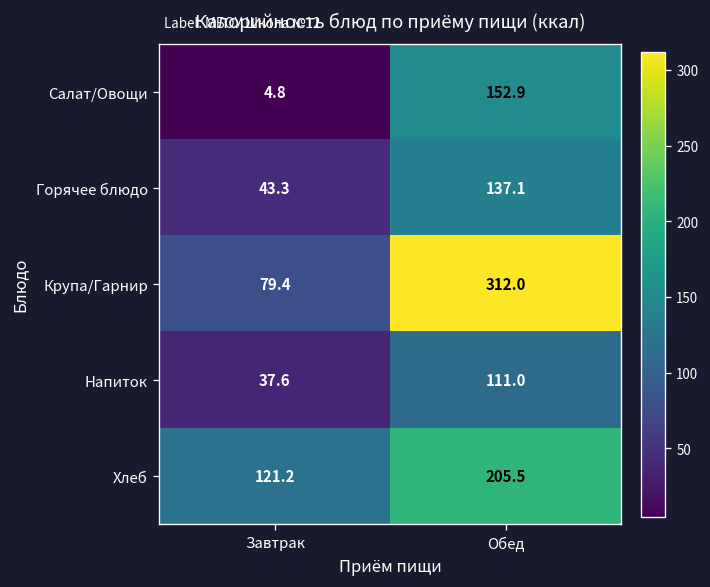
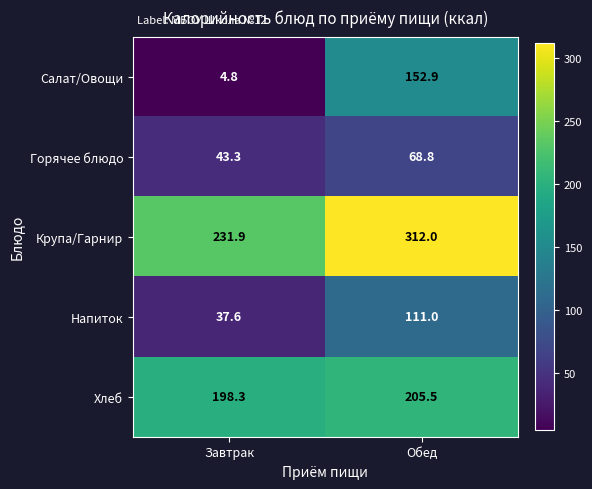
Горячее блюдо, Обед: 137.1 -> 68.8
Крупа/Гарнир, Завтрак: 79.4 -> 231.9
Хлеб, Завтрак: 121.2 -> 198.3
